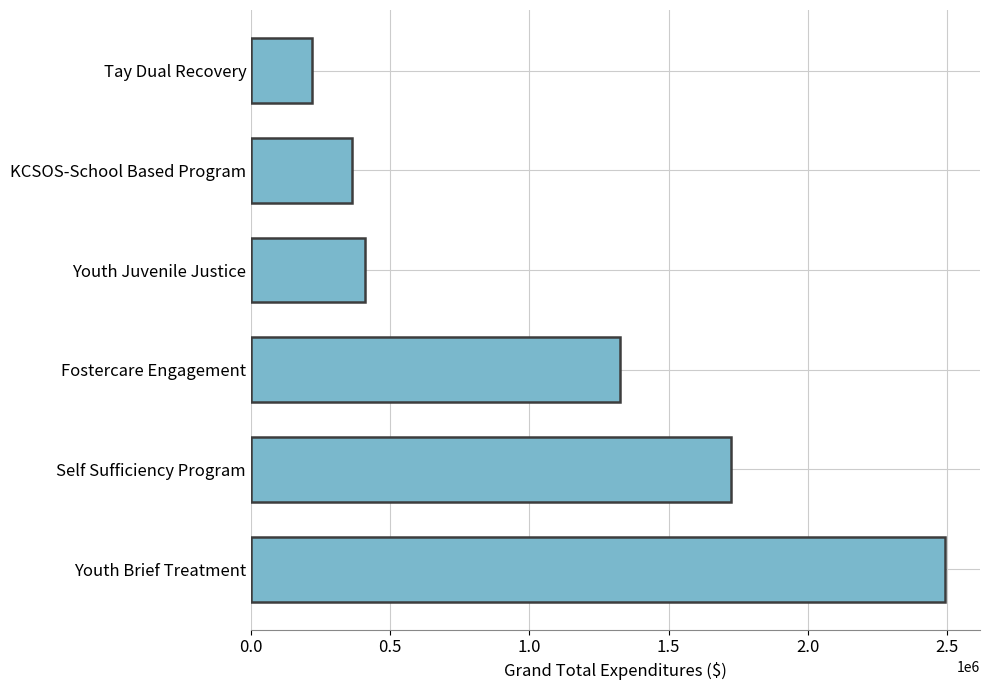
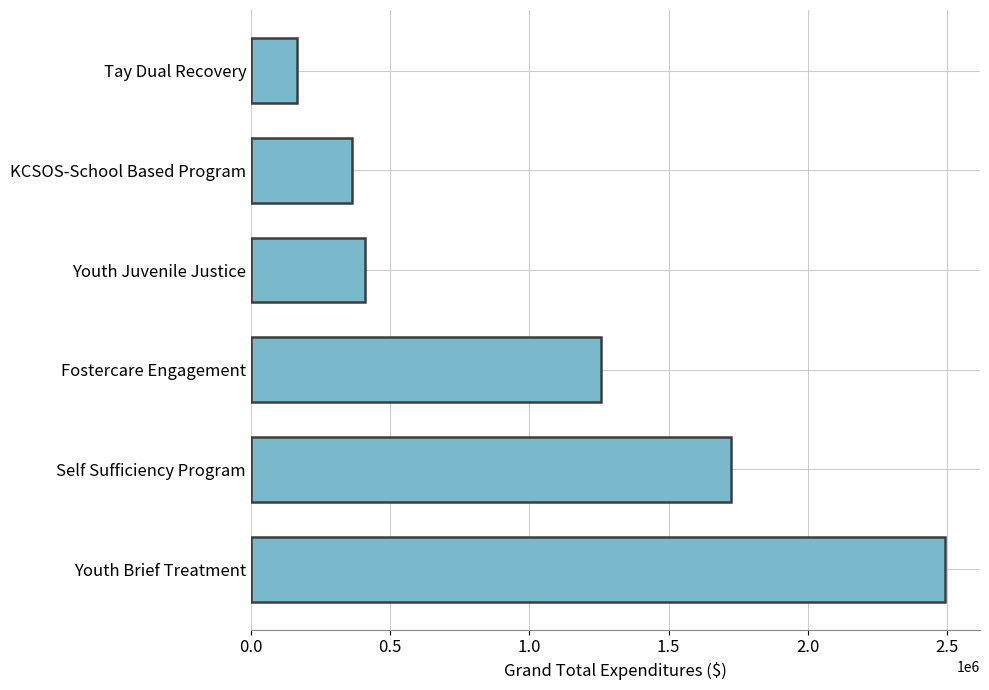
Tay Dual Recovery: 220000 -> 170000
Fostercare Engagement: 1330000 -> 1260000
